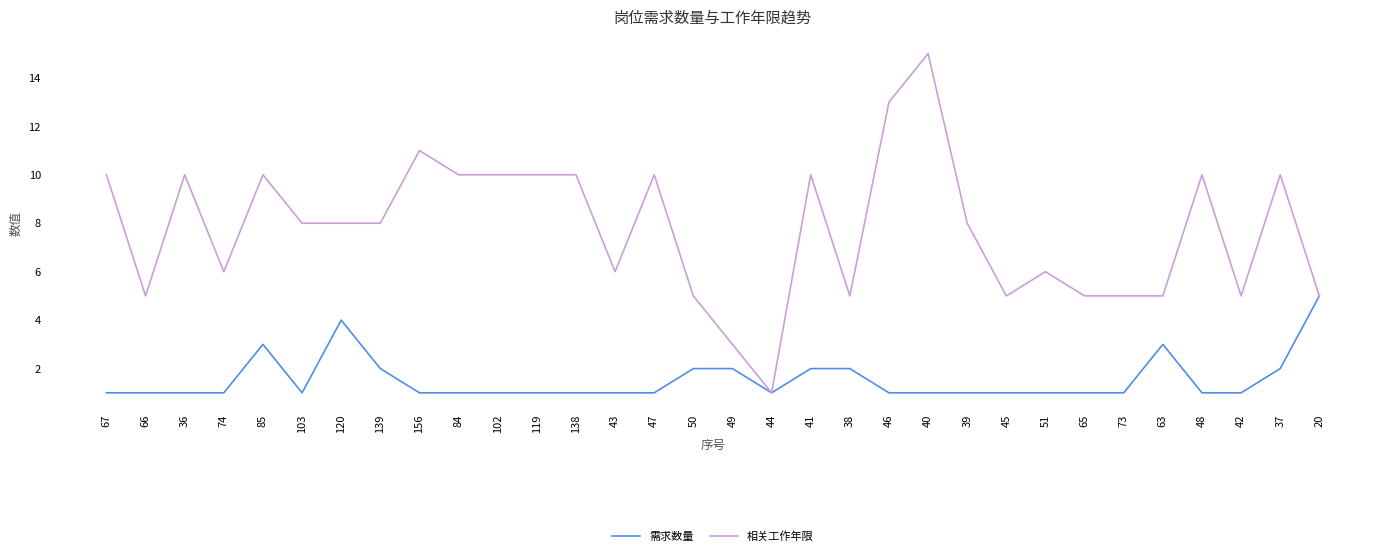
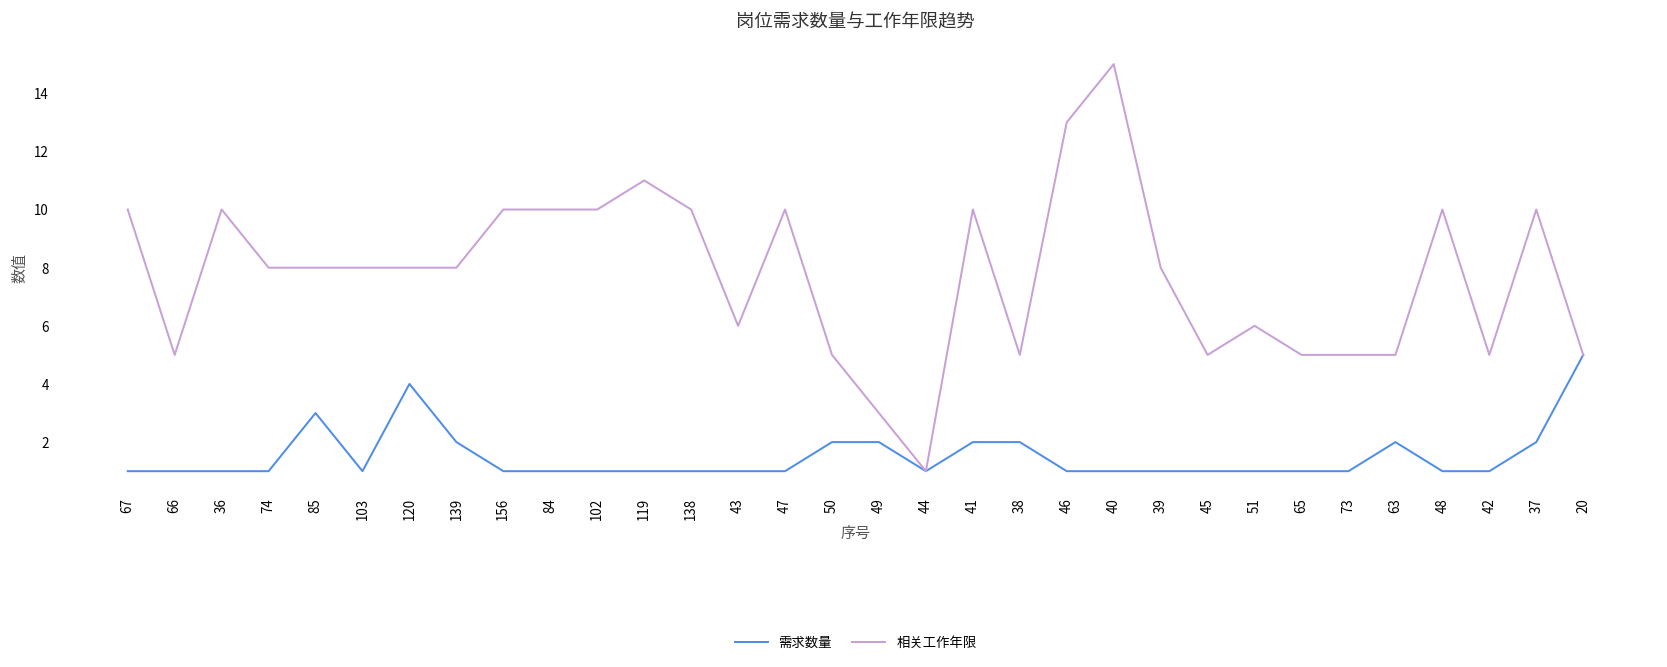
相关工作年限, 74: 6 -> 8
相关工作年限, 85: 10 -> 8
相关工作年限, 156: 11 -> 10
相关工作年限, 119: 10 -> 11
需求数量, 63: 3 -> 2
